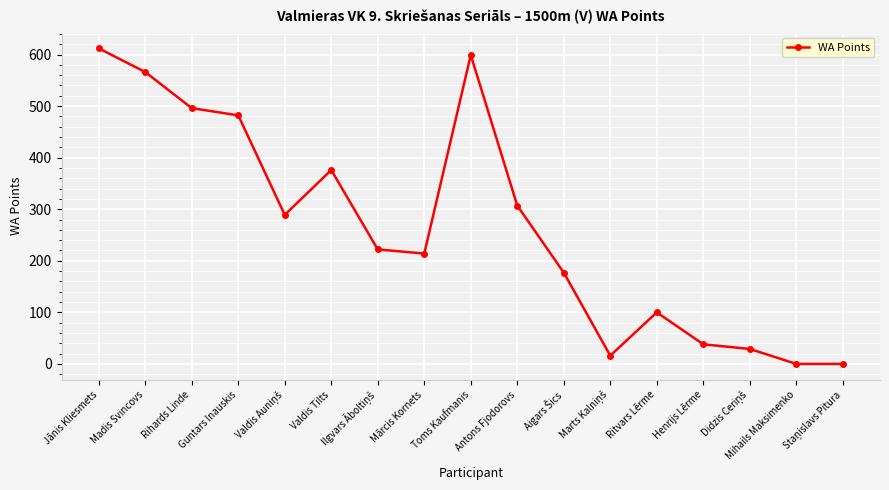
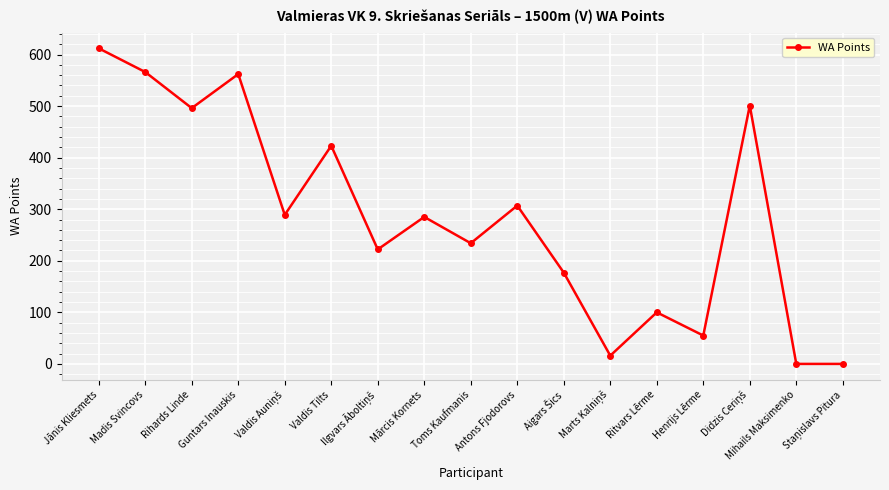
Guntars Inauskis: 480 -> 560
Valdis Tilts: 380 -> 420
Mārcis Kornets: 210 -> 290
Toms Kaufmanis: 600 -> 230
Henrijs Lērme: 40 -> 60
Didzis Ceriņš: 30 -> 500
